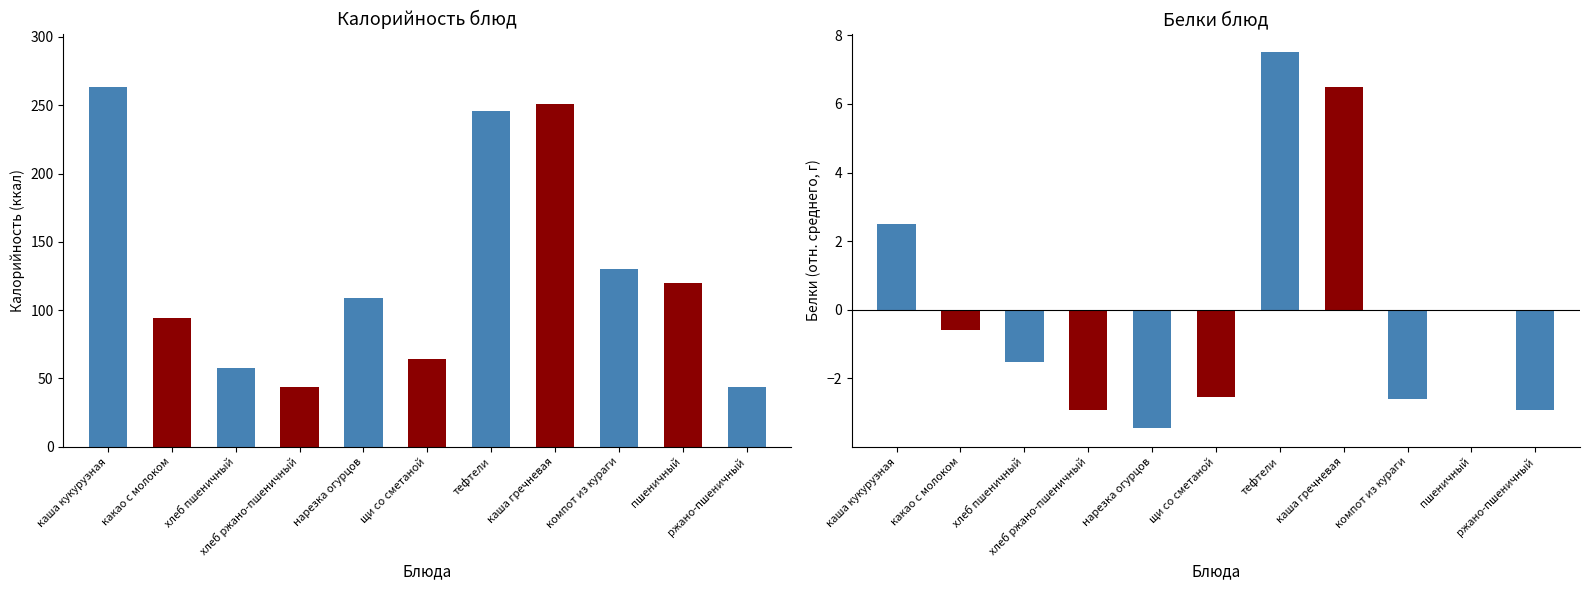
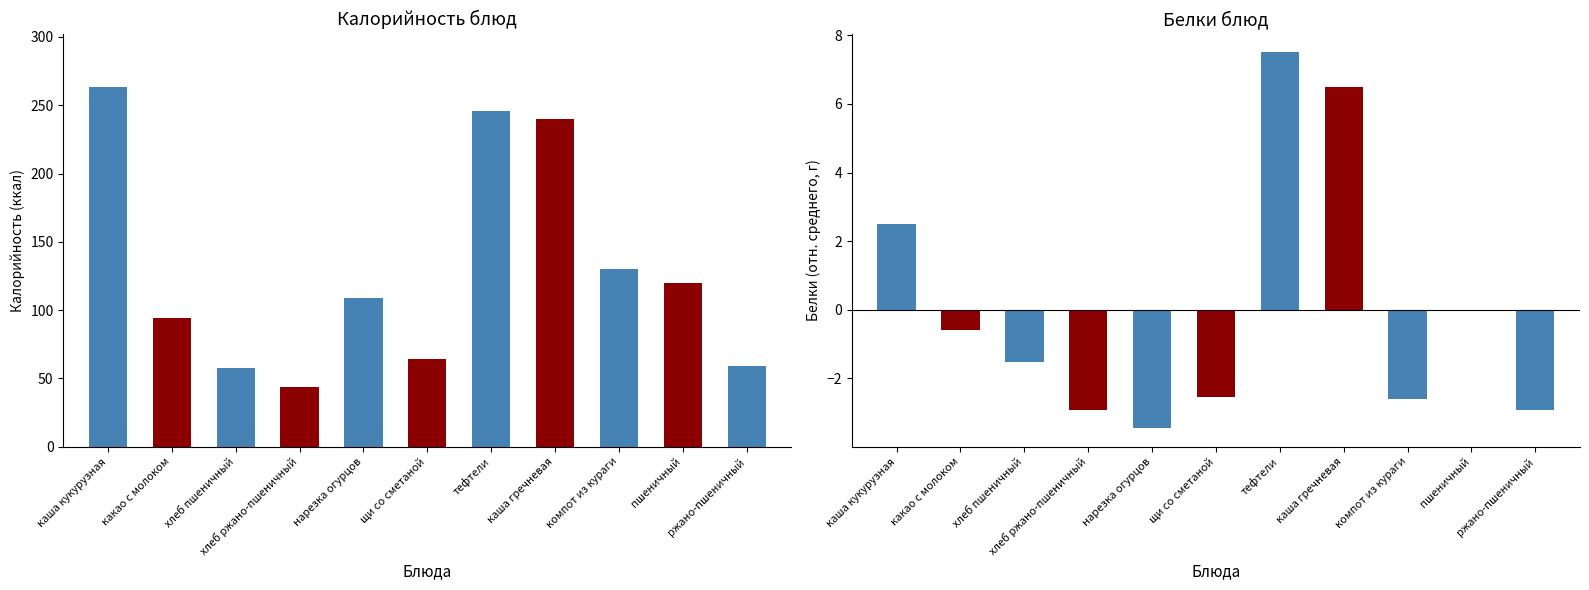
Калорийность блюд, каша гречневая: 251 -> 240
Калорийность блюд, ржано-пшеничный: 44 -> 59
